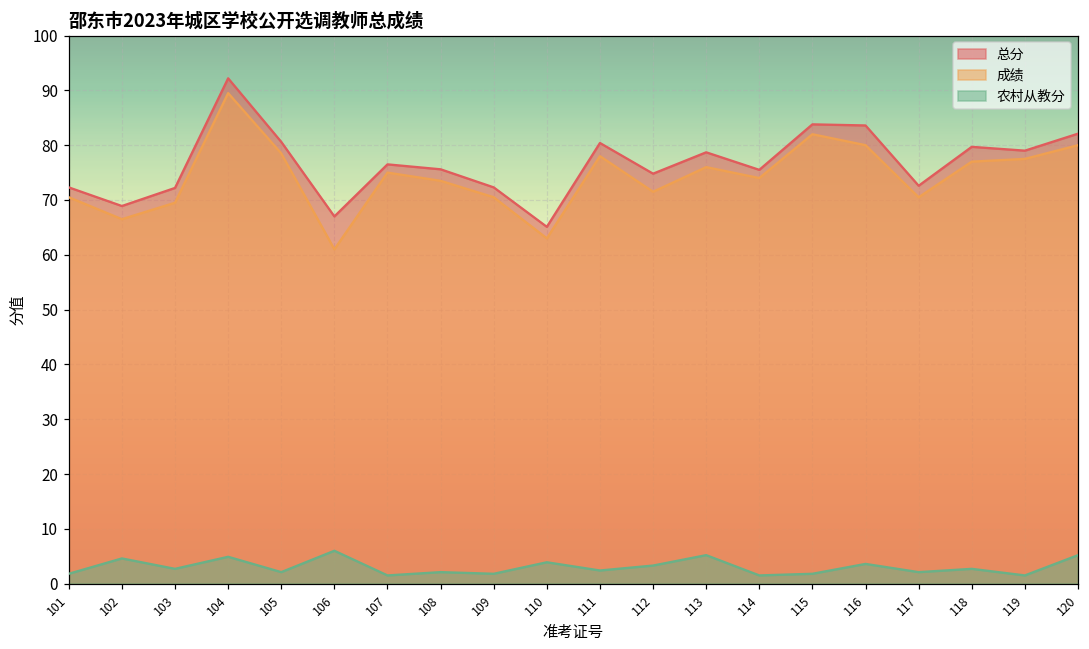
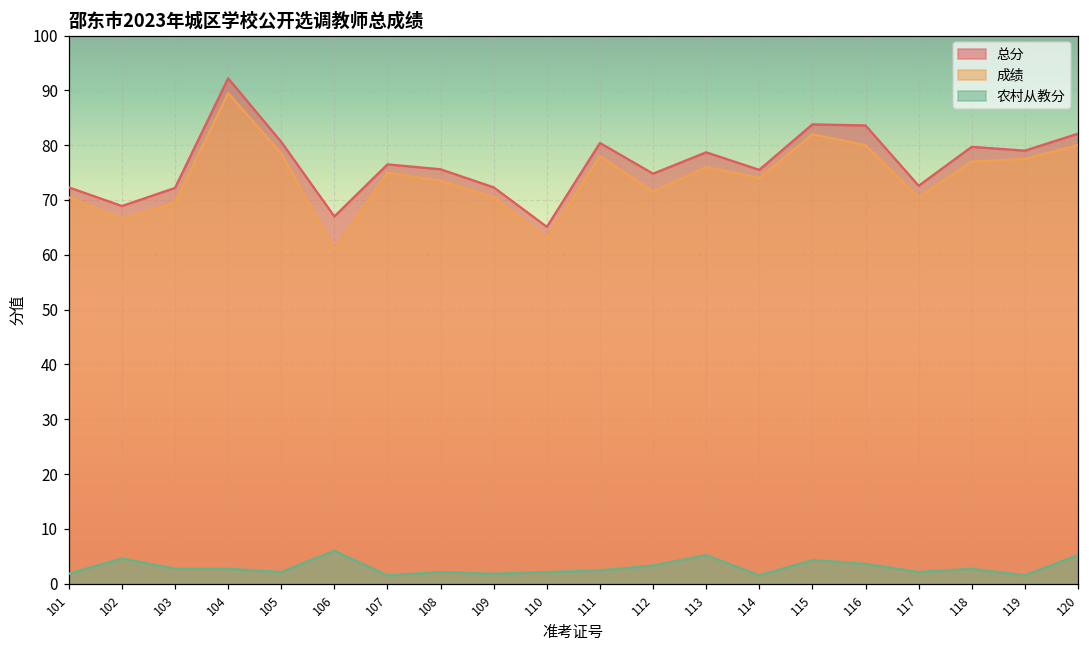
农村从教分, 104: 5 -> 3
农村从教分, 110: 4 -> 2
农村从教分, 115: 2 -> 4
